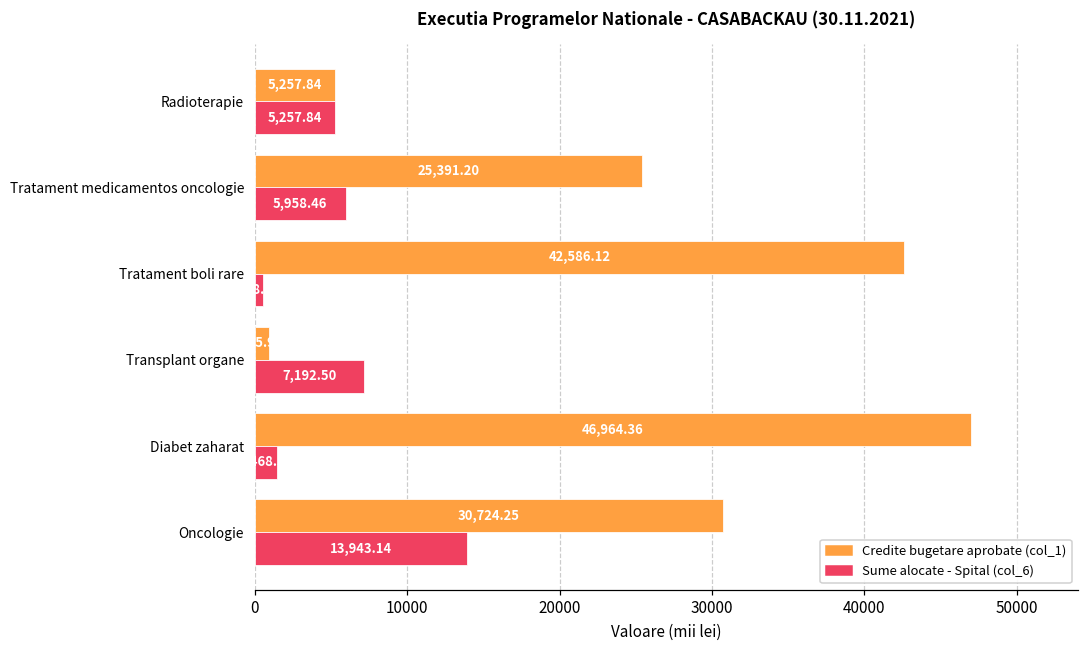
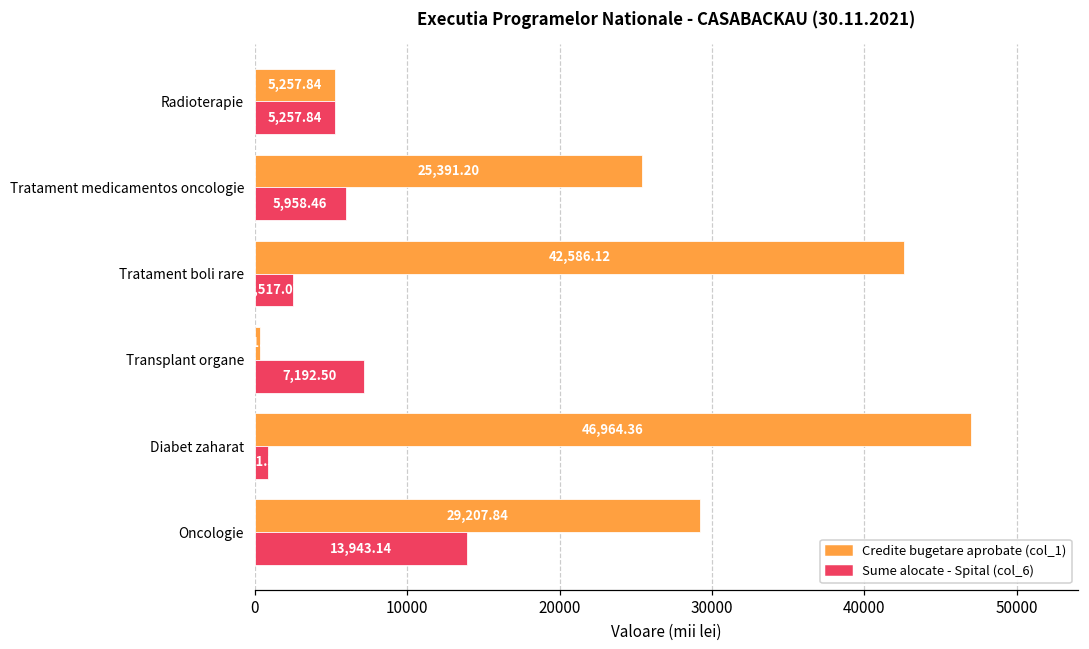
Sume alocate - Spital (col_6), Tratament boli rare: 500 -> 2500
Credite bugetare aprobate (col_1), Transplant organe: 900 -> 400
Sume alocate - Spital (col_6), Diabet zaharat: 1500 -> 900
Credite bugetare aprobate (col_1), Oncologie: 30,724.25 -> 29,207.84
